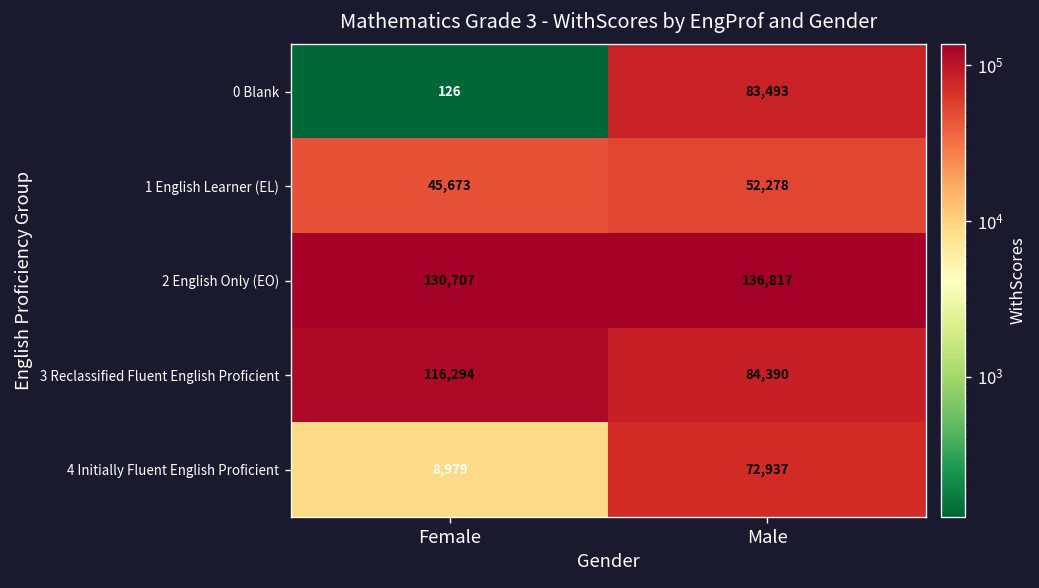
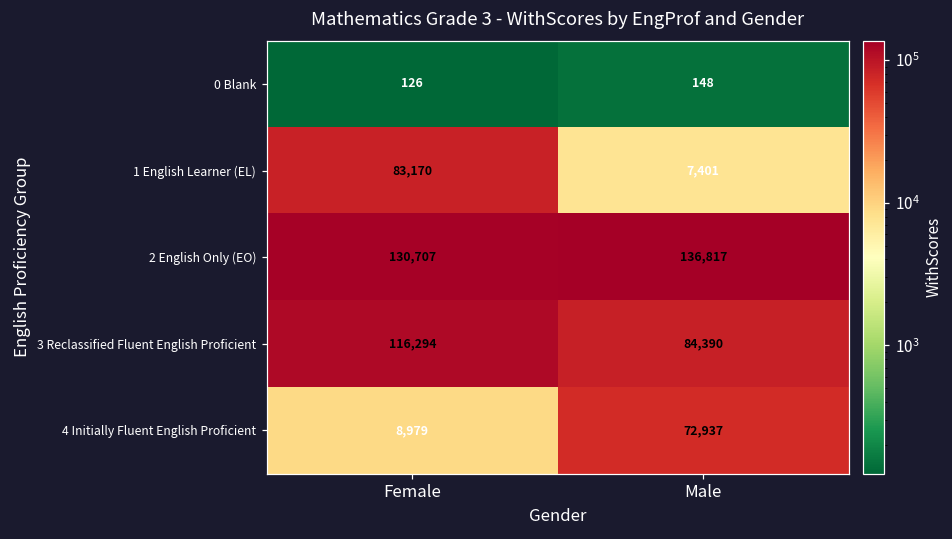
0 Blank, Male: 83,493 -> 148
1 English Learner (EL), Female: 45,673 -> 83,170
1 English Learner (EL), Male: 52,278 -> 7,401
